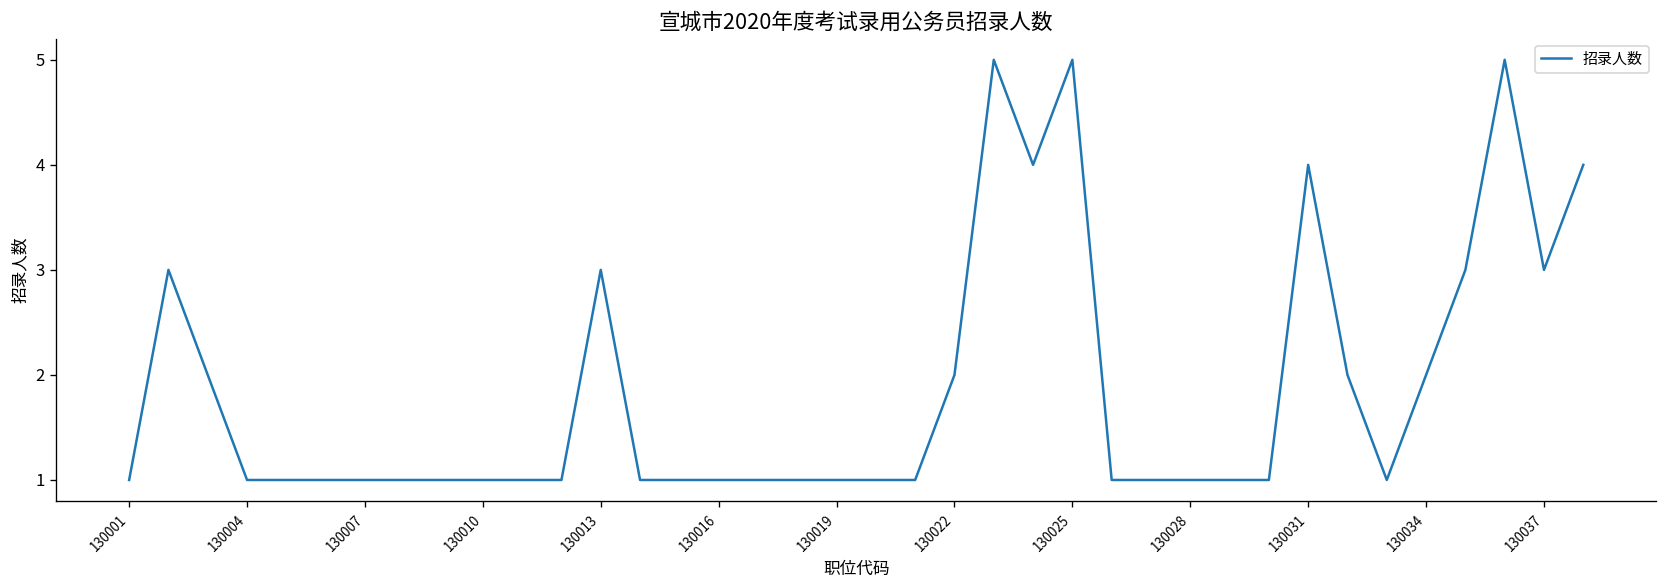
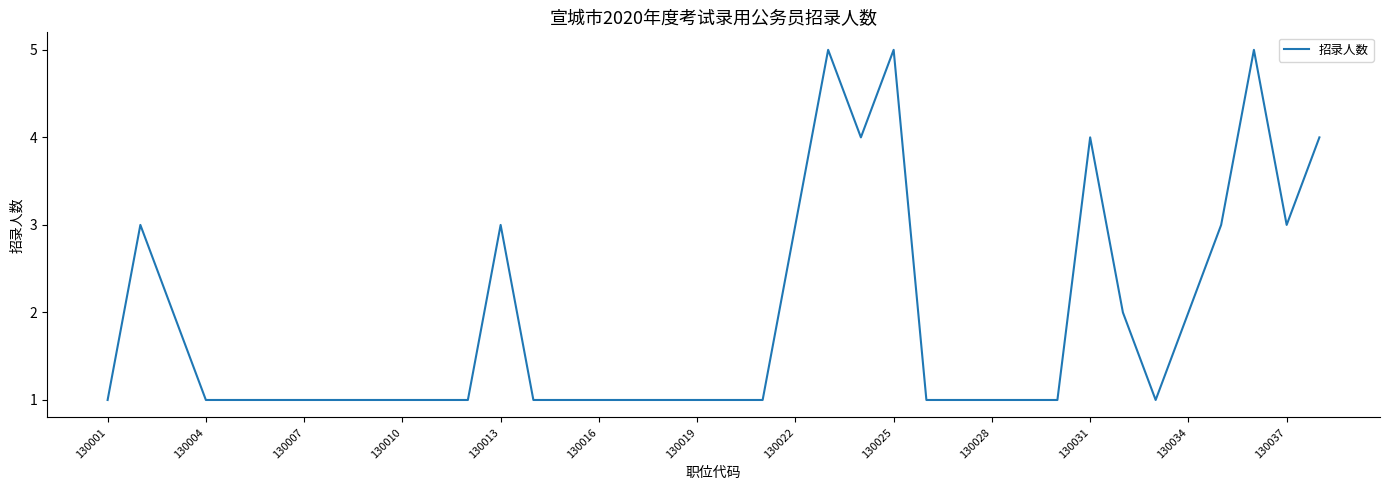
130022: 2 -> 3
